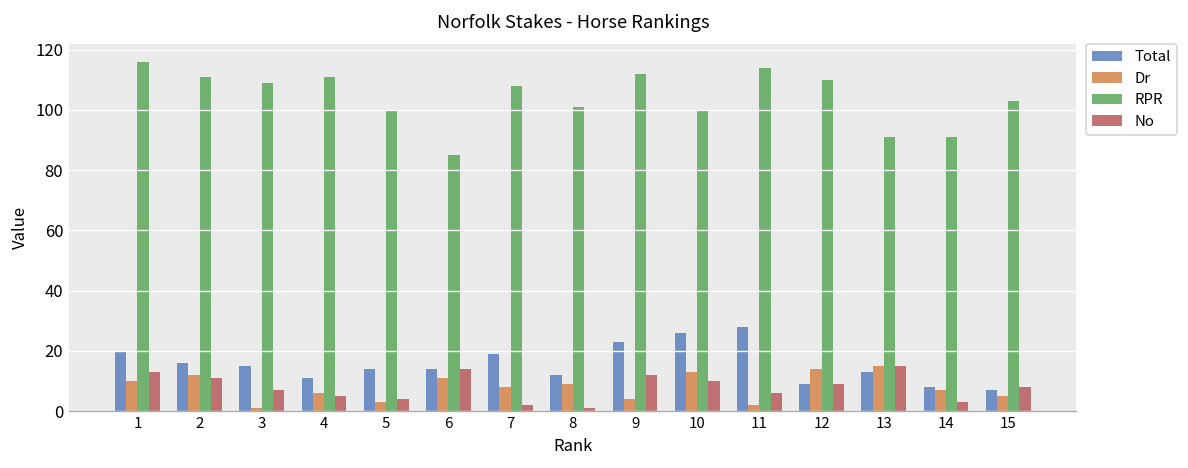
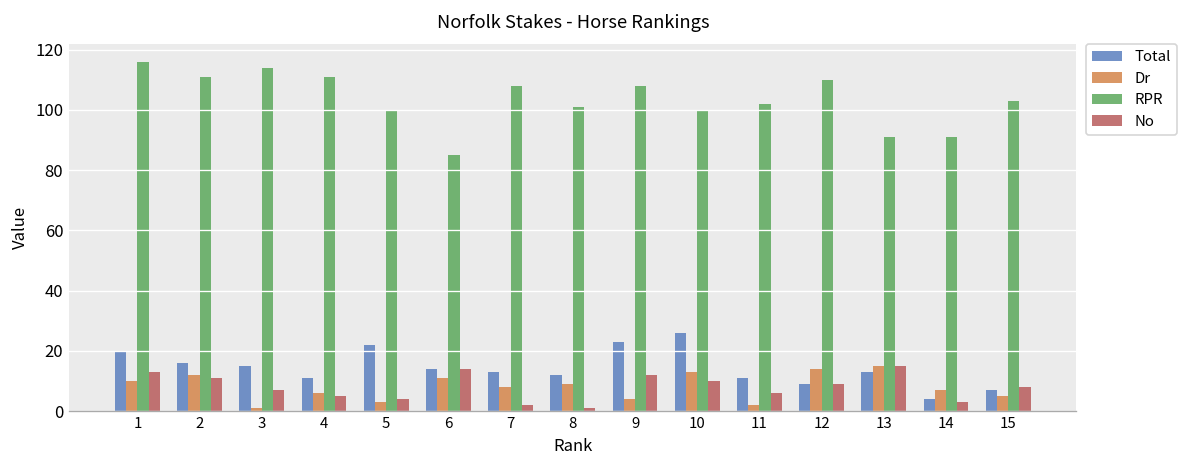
RPR, 3: 109 -> 114
Total, 5: 14 -> 22
Total, 7: 19 -> 13
RPR, 9: 112 -> 108
Total, 11: 28 -> 11
RPR, 11: 114 -> 102
Total, 14: 8 -> 4
